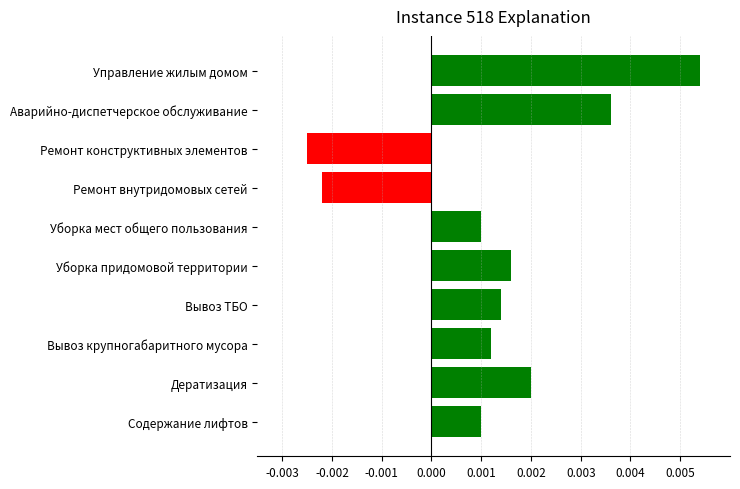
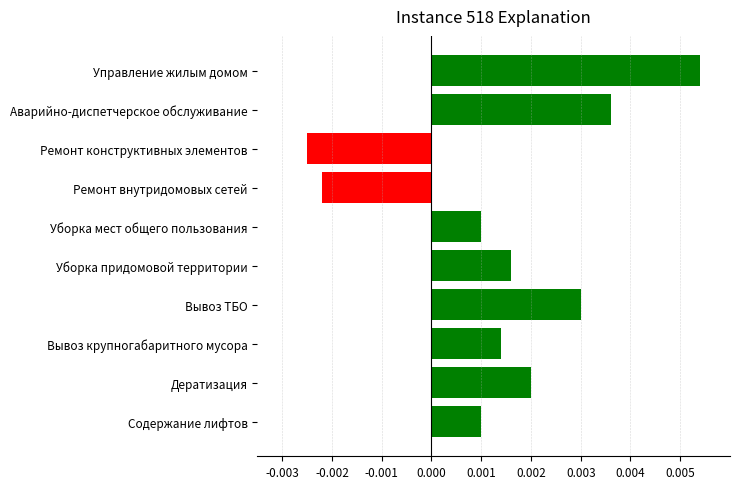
Вывоз ТБО: 0.0014 -> 0.0030
Вывоз крупногабаритного мусора: 0.0012 -> 0.0014
